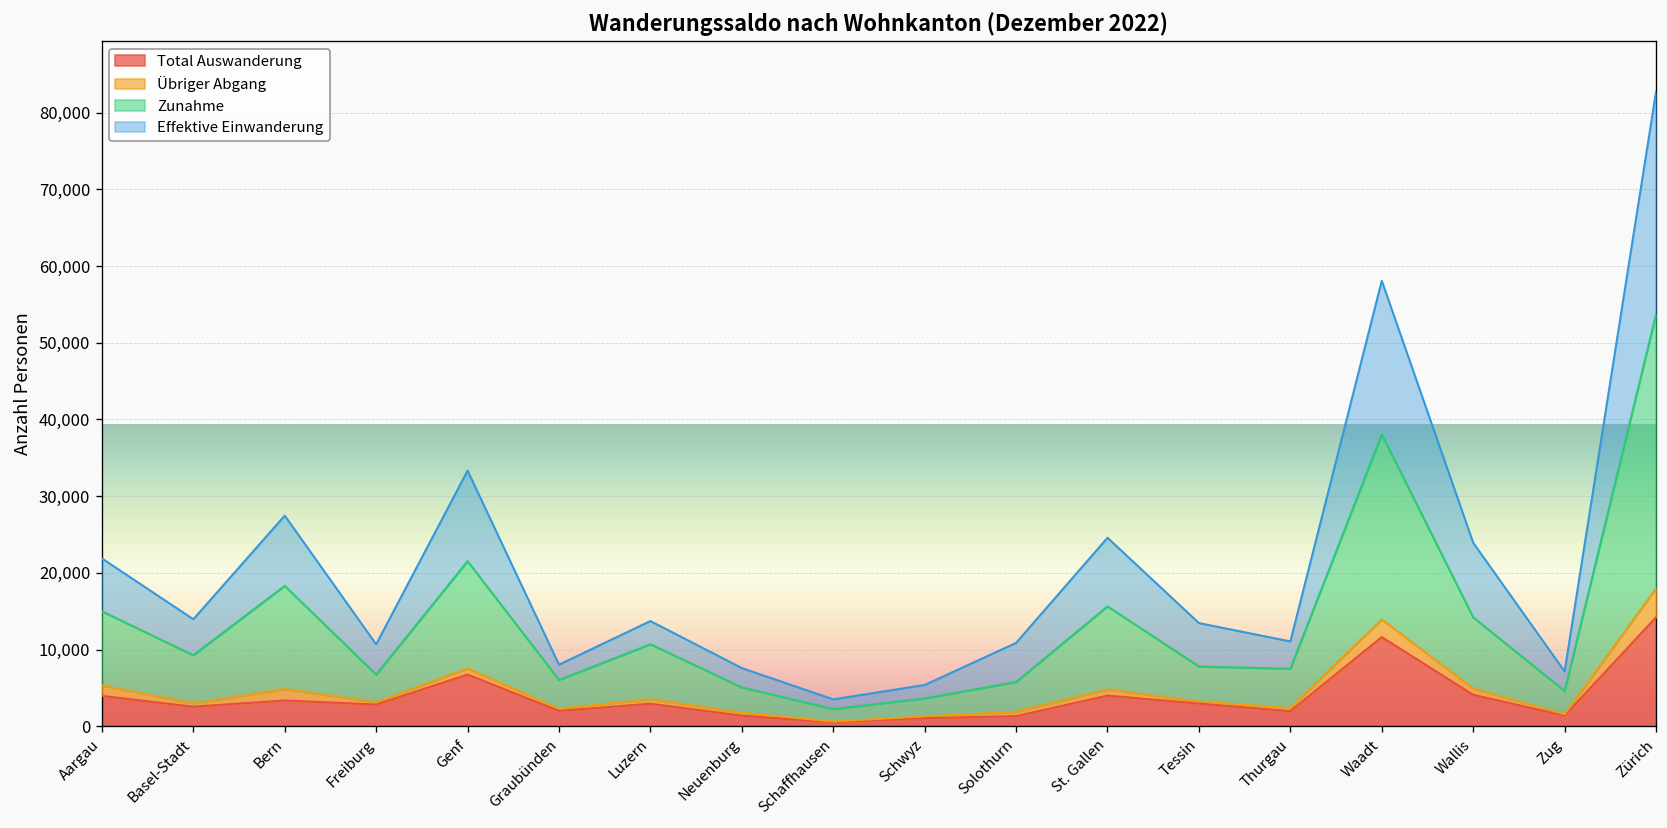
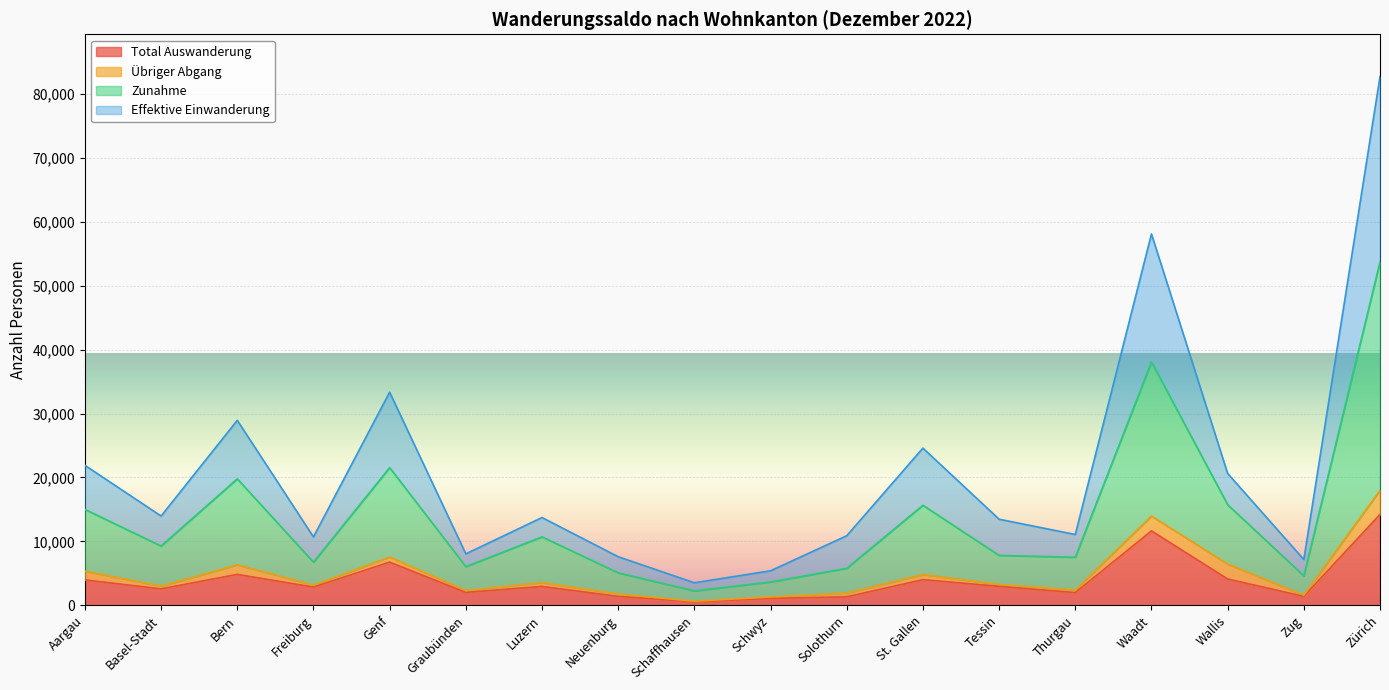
Total Auswanderung, Bern: 3,000 -> 5,000
Übriger Abgang, Wallis: 1,000 -> 2,000
Effektive Einwanderung, Wallis: 10,000 -> 5,000
